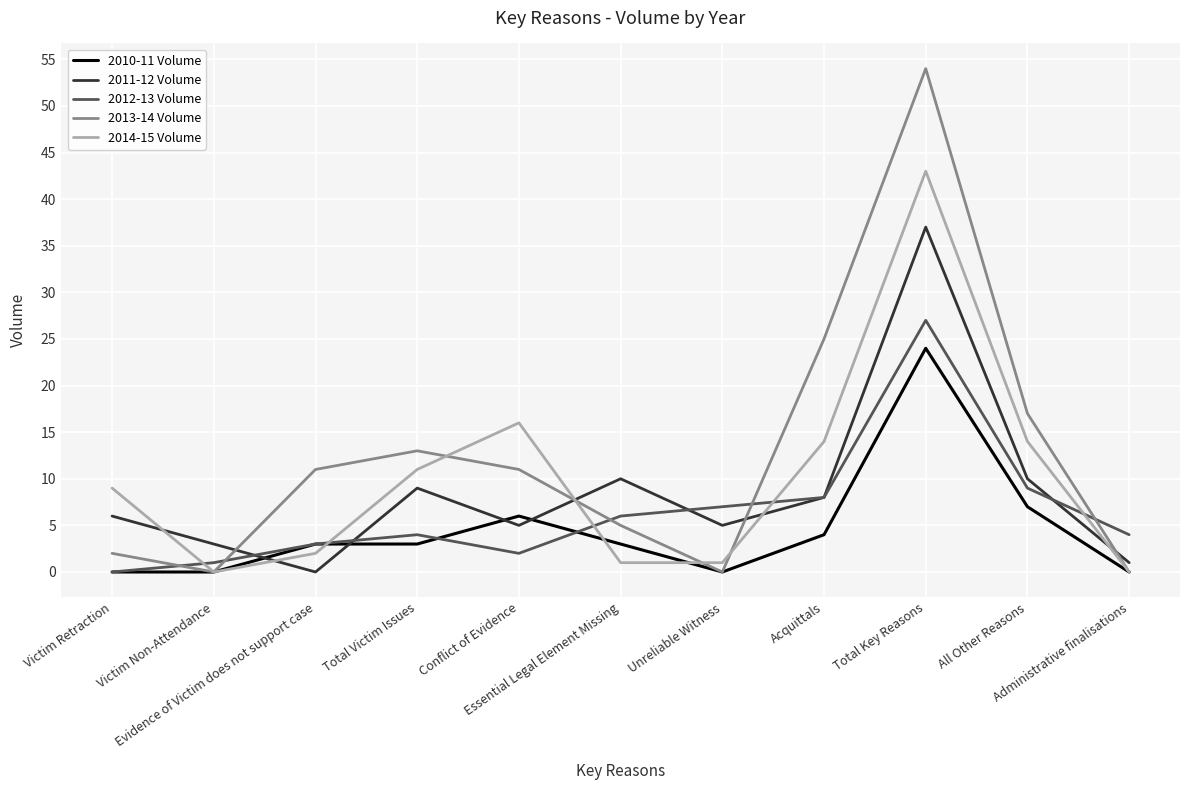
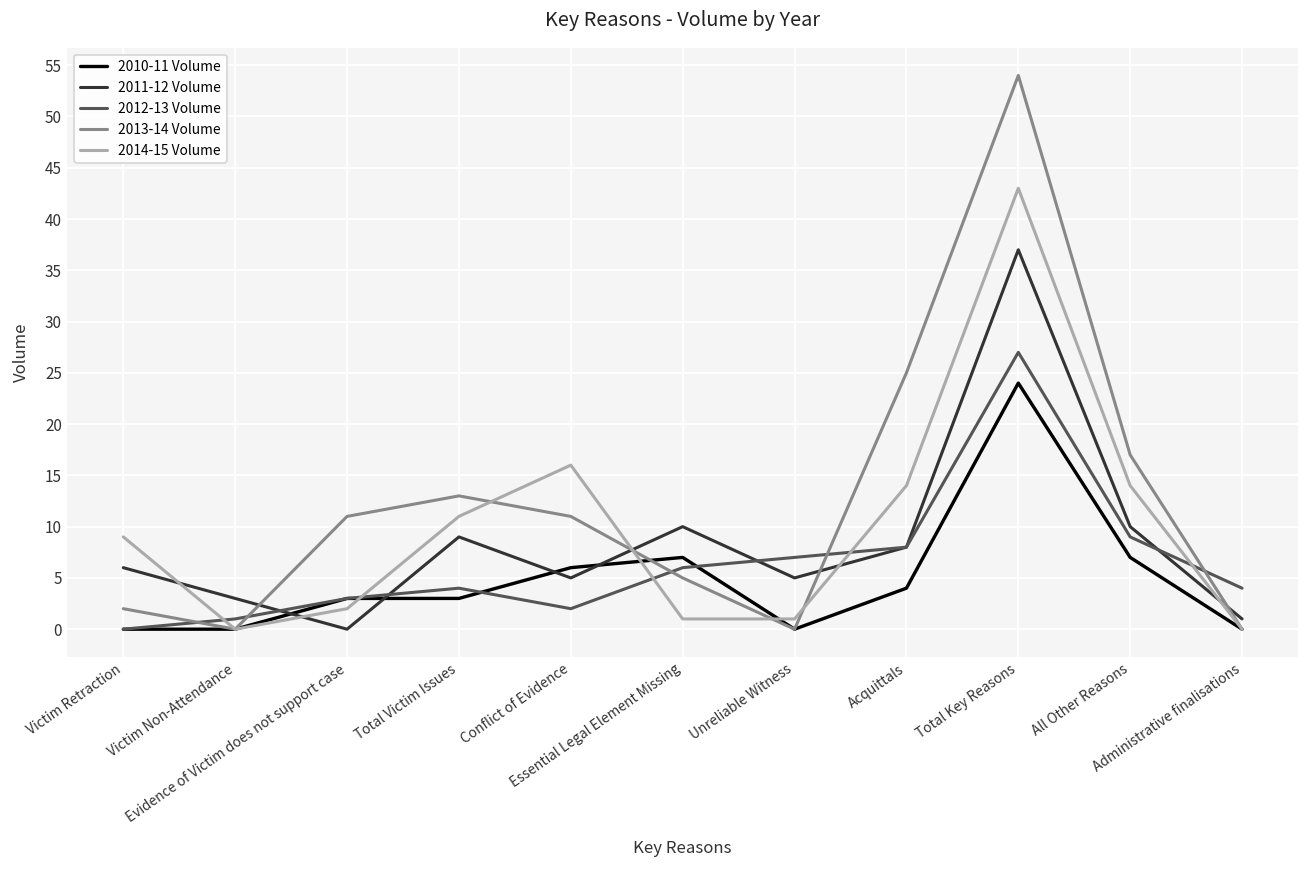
2010-11 Volume, Essential Legal Element Missing: 3 -> 7
